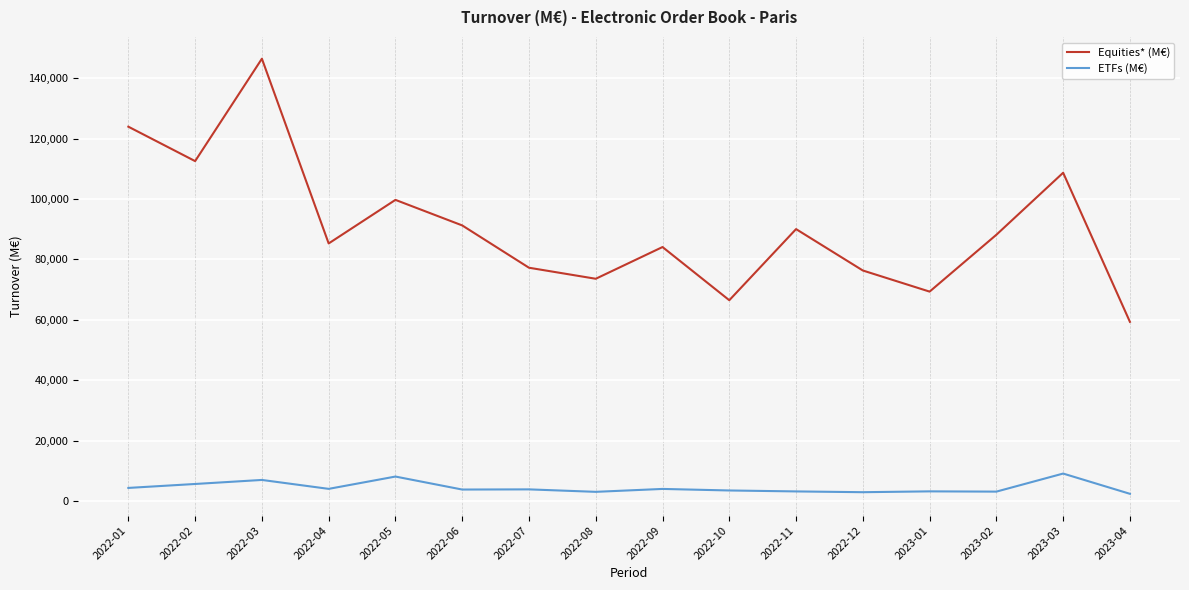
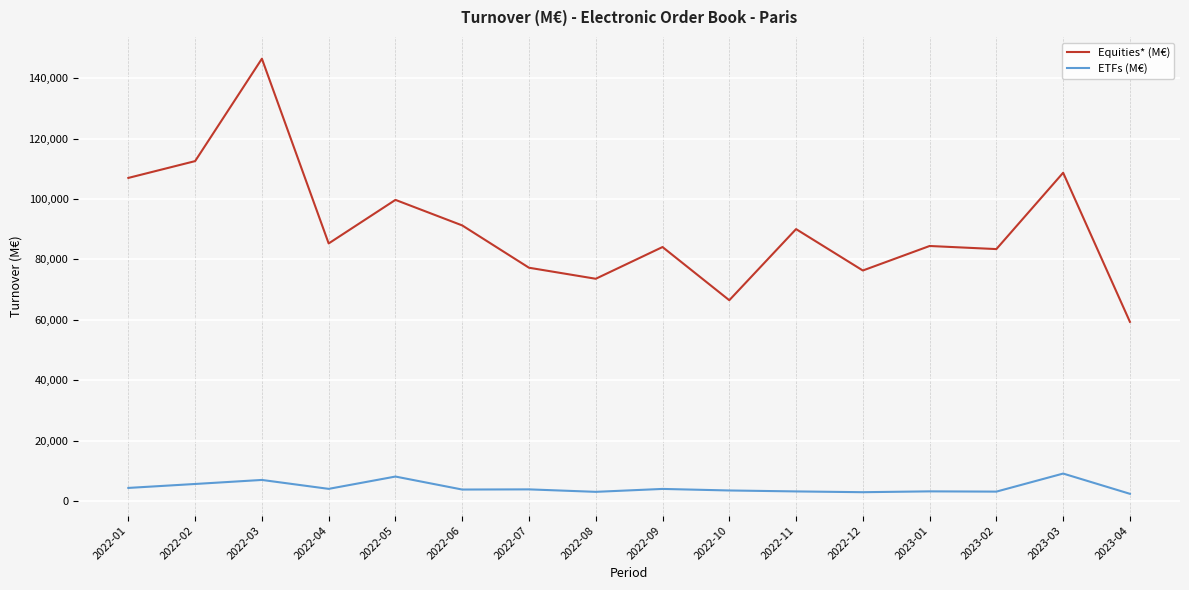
Equities* (M€), 2022-01: 124,000 -> 107,000
Equities* (M€), 2023-01: 69,000 -> 84,000
Equities* (M€), 2023-02: 88,000 -> 83,000
